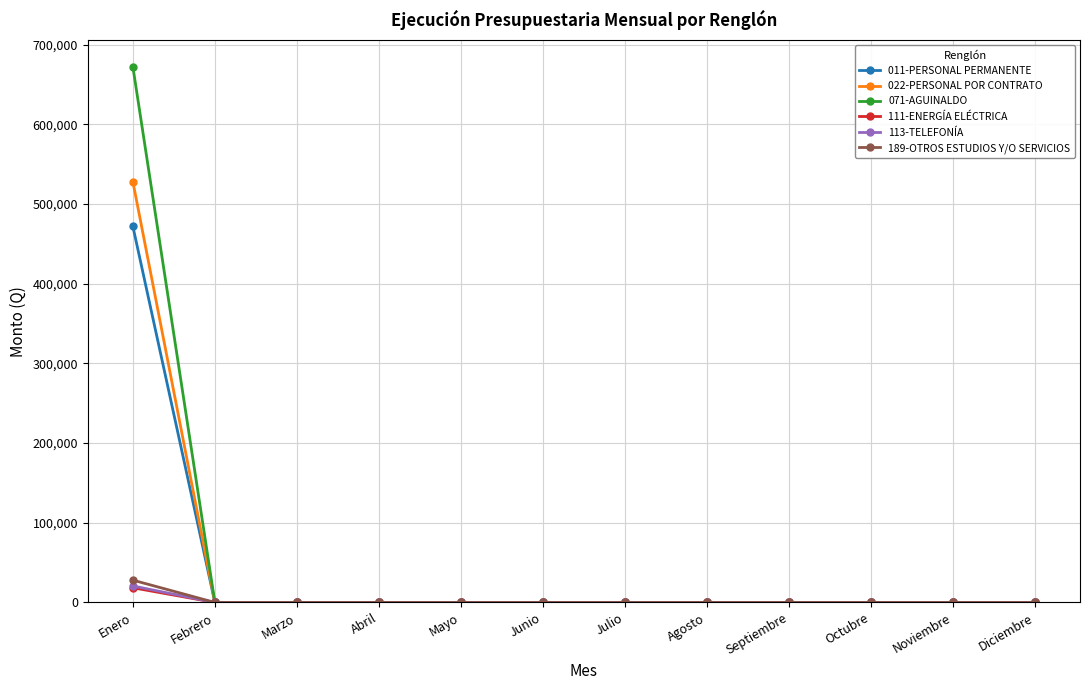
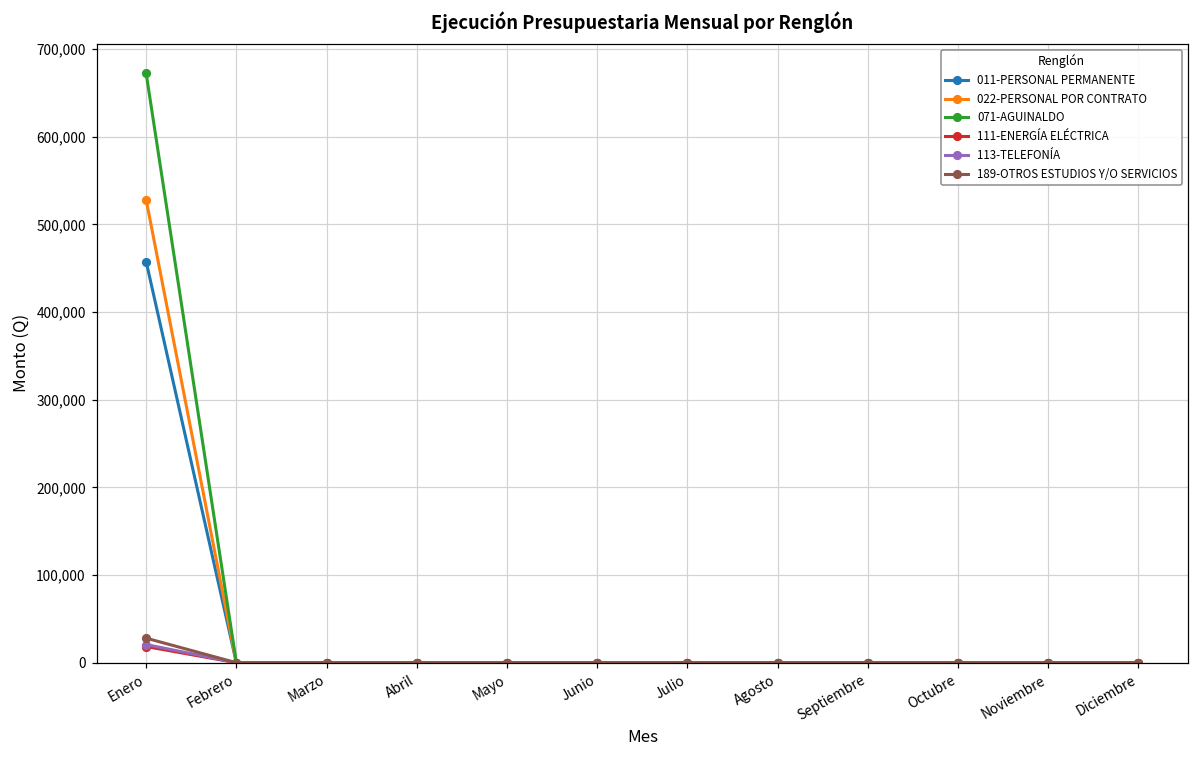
011-PERSONAL PERMANENTE, Enero: 470,000 -> 460,000
